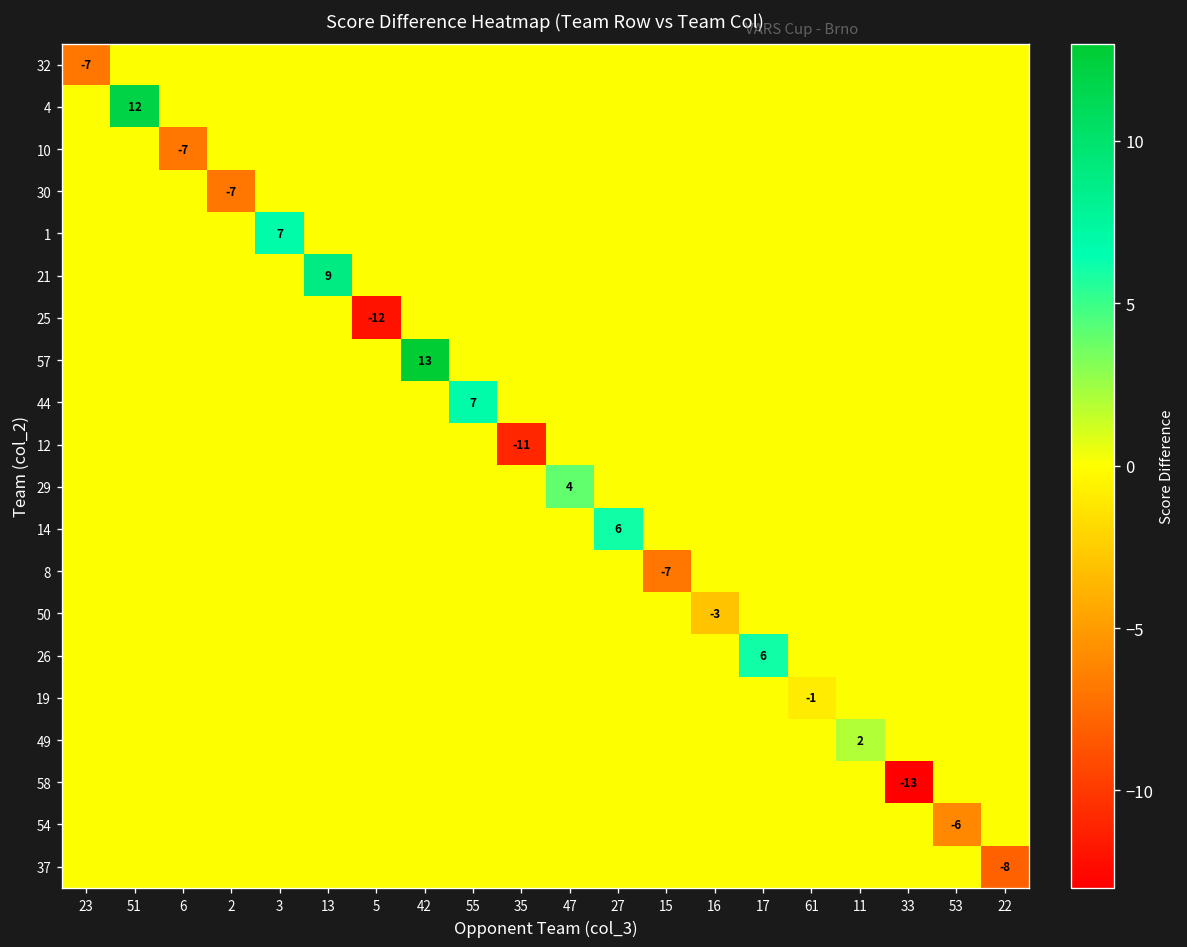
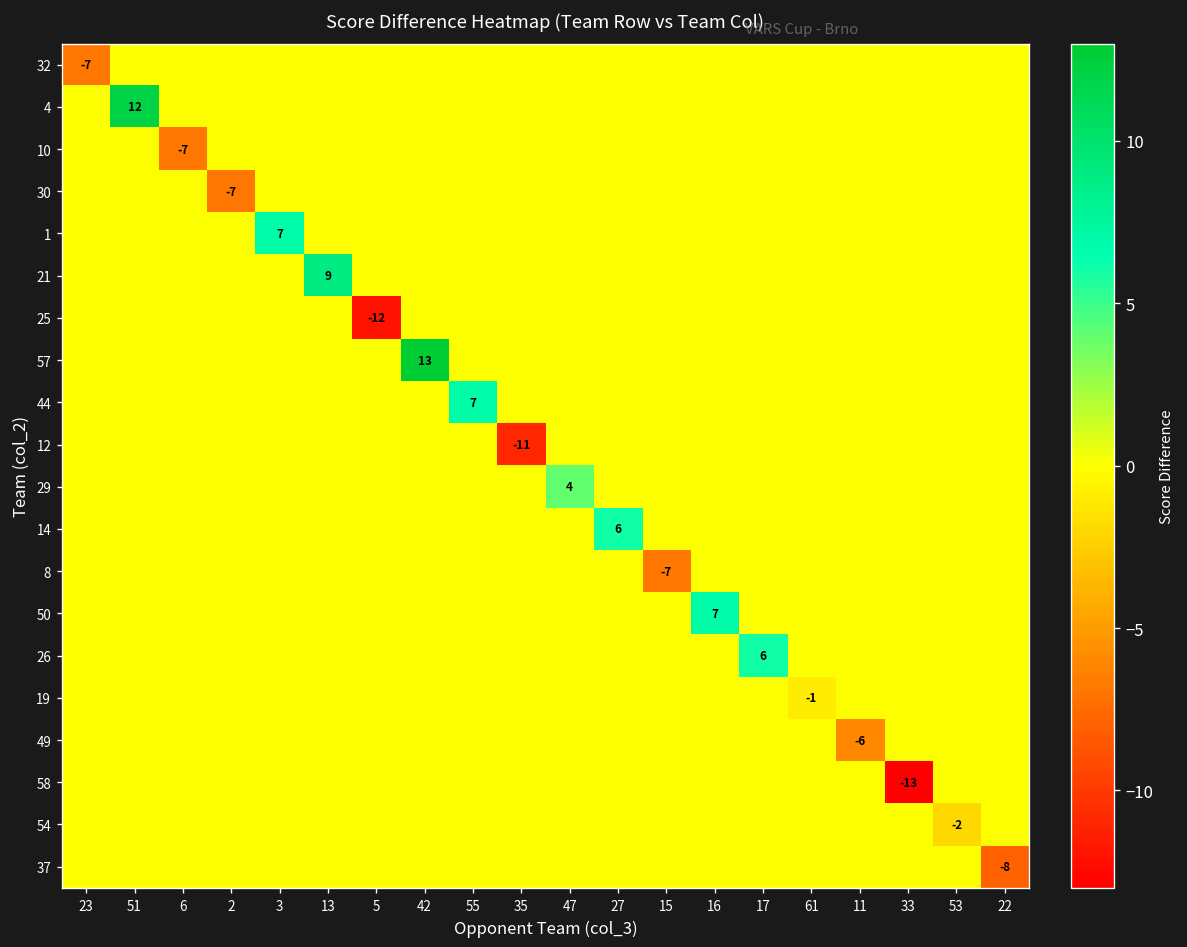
50, 16: -3 -> 7
49, 11: 2 -> -6
54, 53: -6 -> -2
